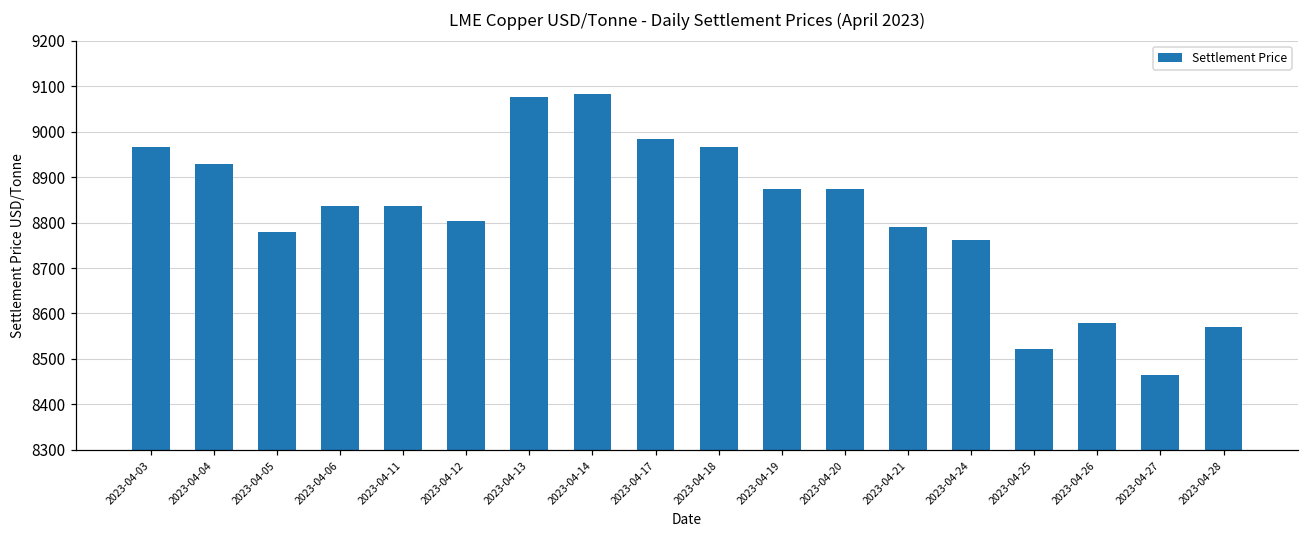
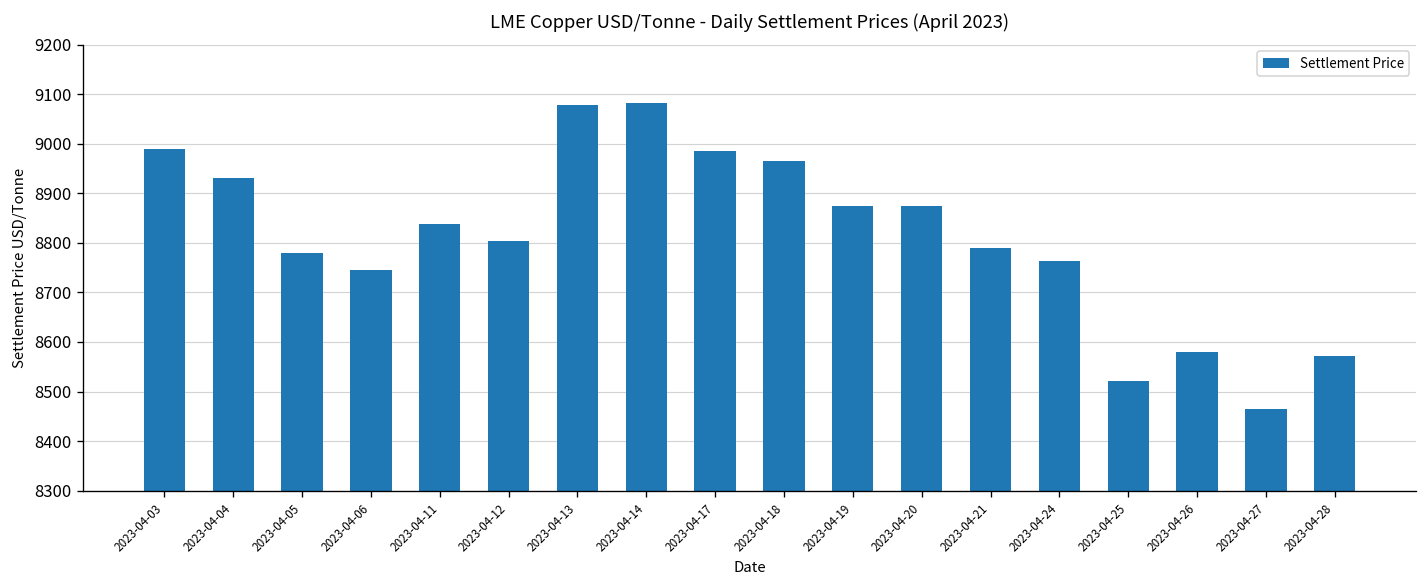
2023-04-03: 8970 -> 8990
2023-04-06: 8840 -> 8750
